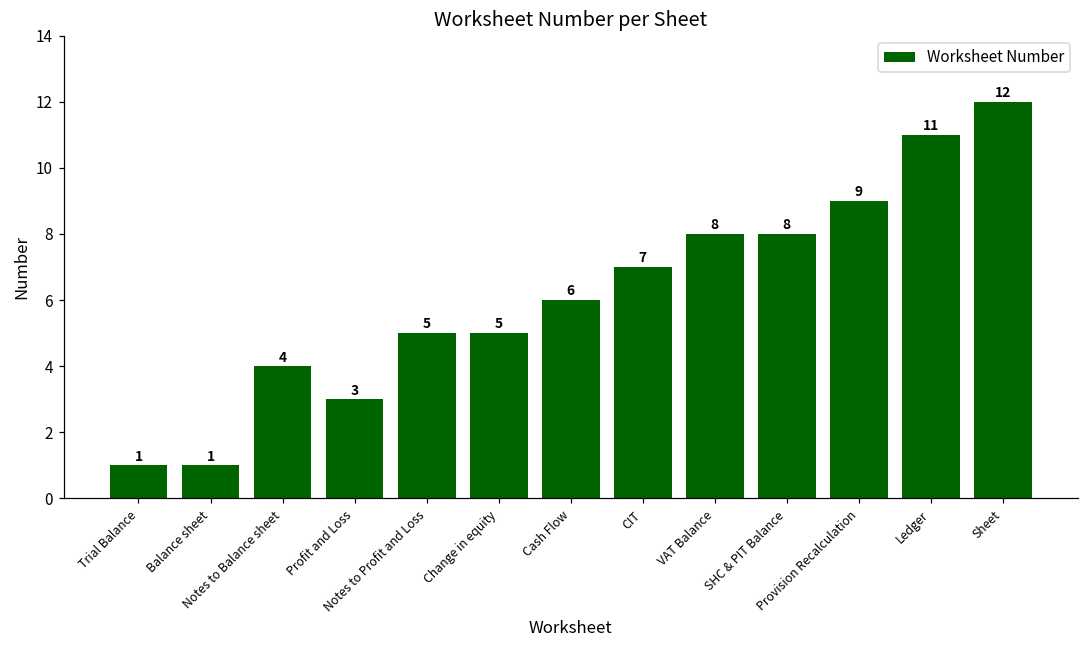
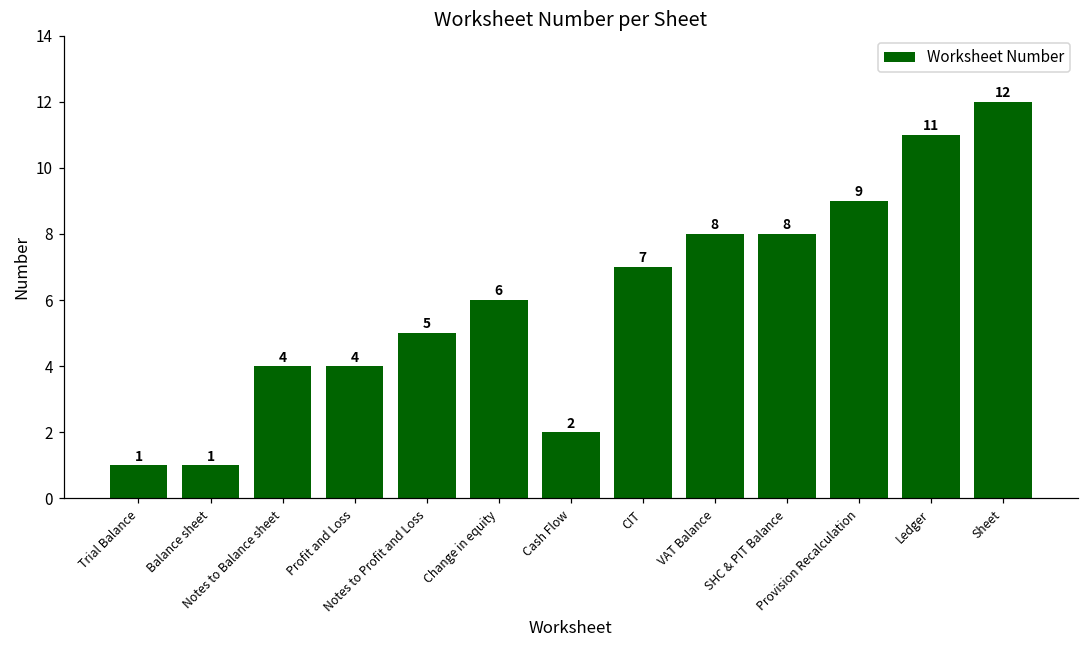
Profit and Loss: 3 -> 4
Change in equity: 5 -> 6
Cash Flow: 6 -> 2
